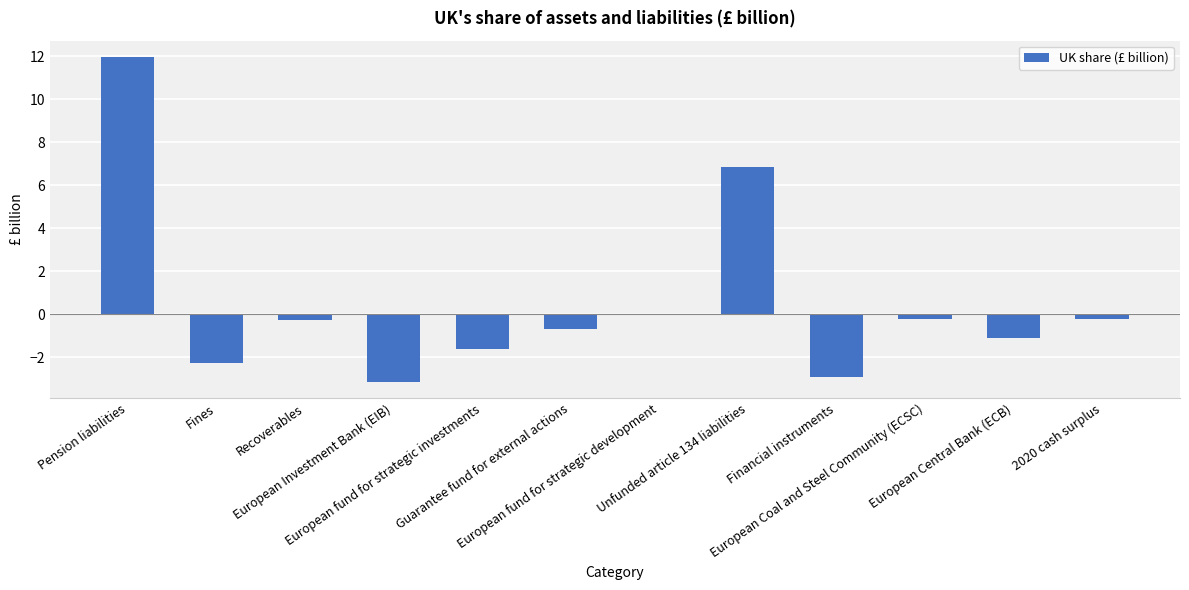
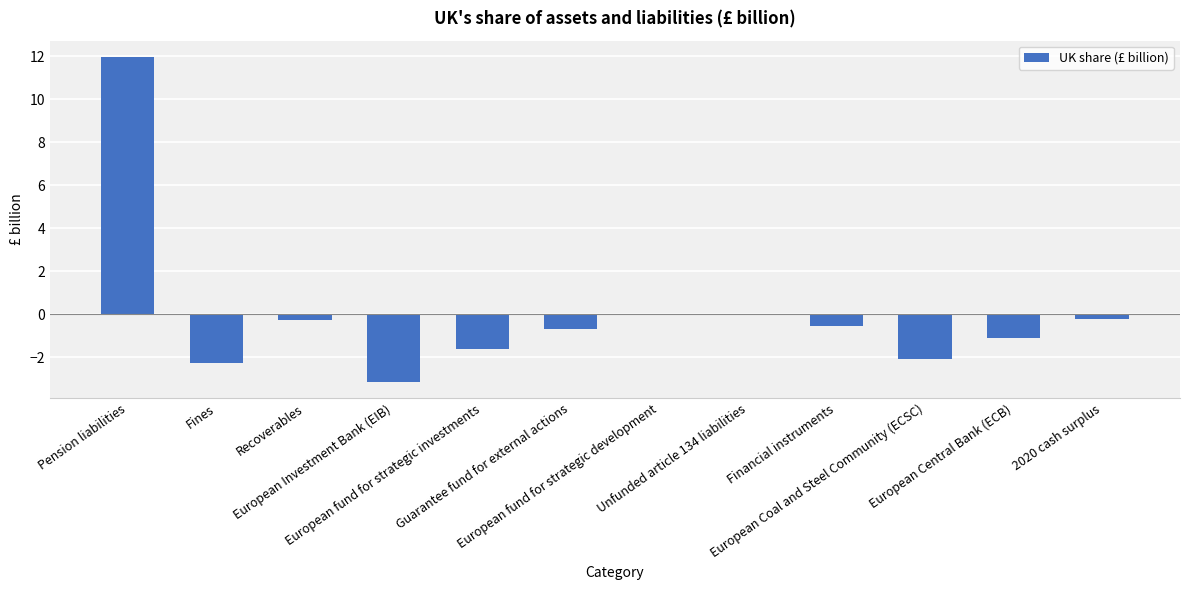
Unfunded article 134 liabilities: 6.9 -> 0.0
Financial instruments: -2.9 -> -0.5
European Coal and Steel Community (ECSC): -0.2 -> -2.1
